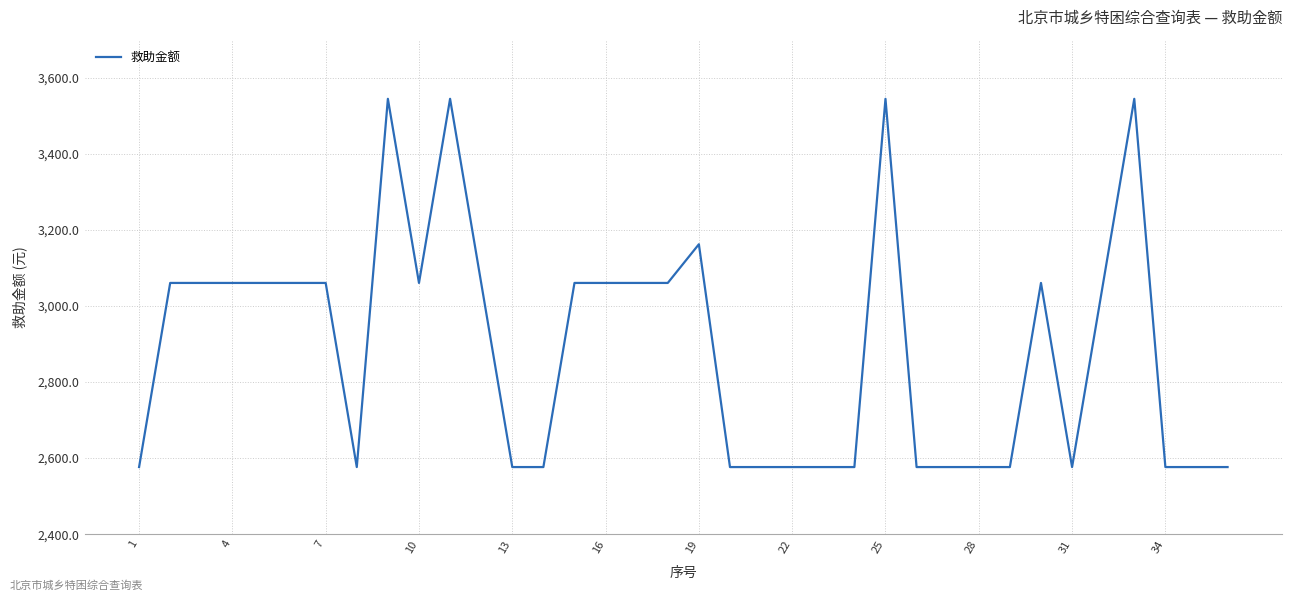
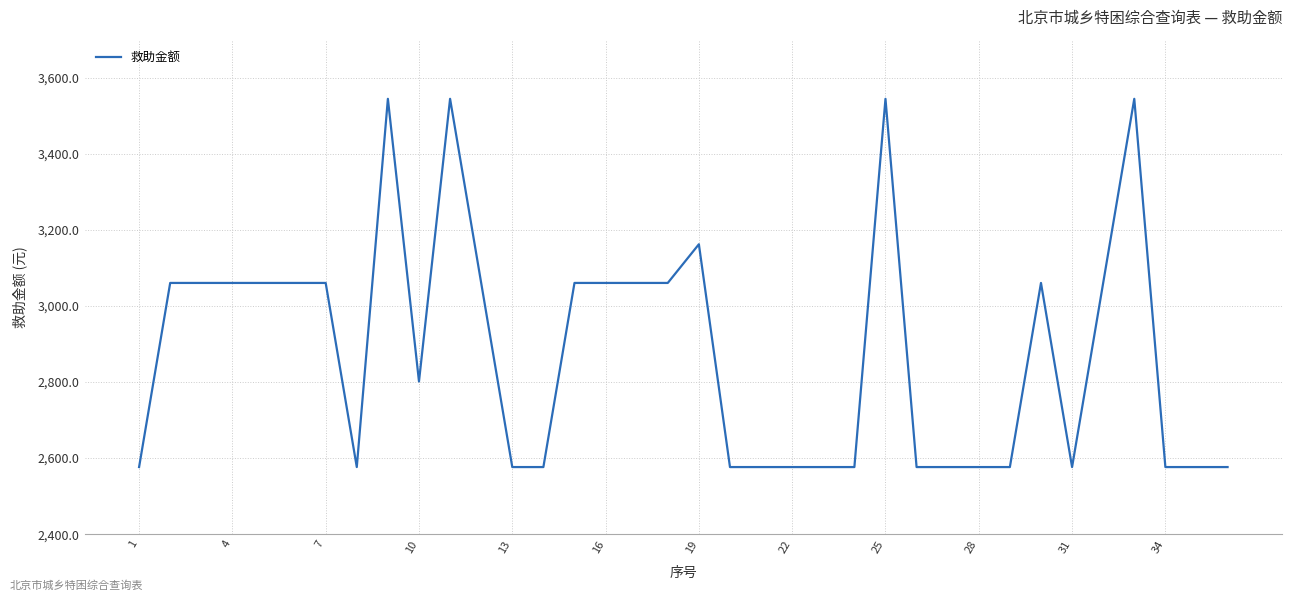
10: 3,060 -> 2,800
